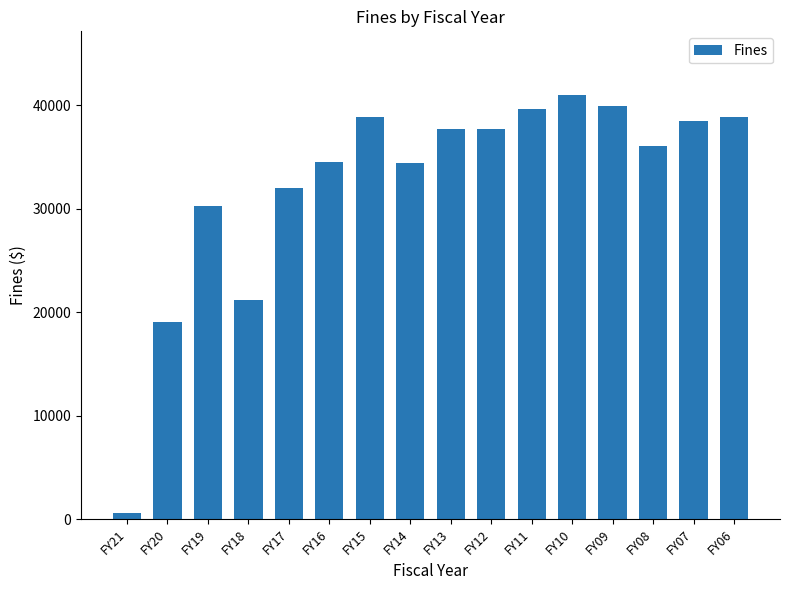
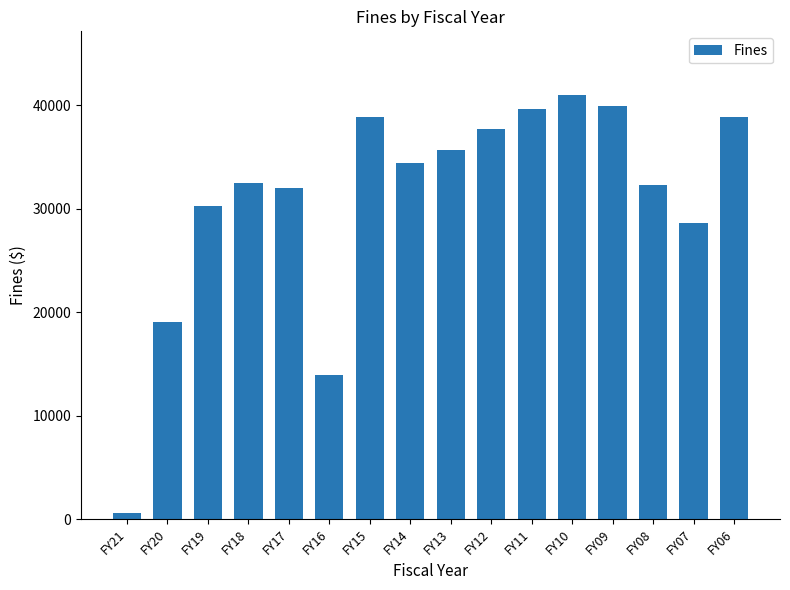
FY18: 21200 -> 32500
FY16: 34500 -> 14000
FY13: 37700 -> 35700
FY08: 36000 -> 32300
FY07: 38500 -> 28700
